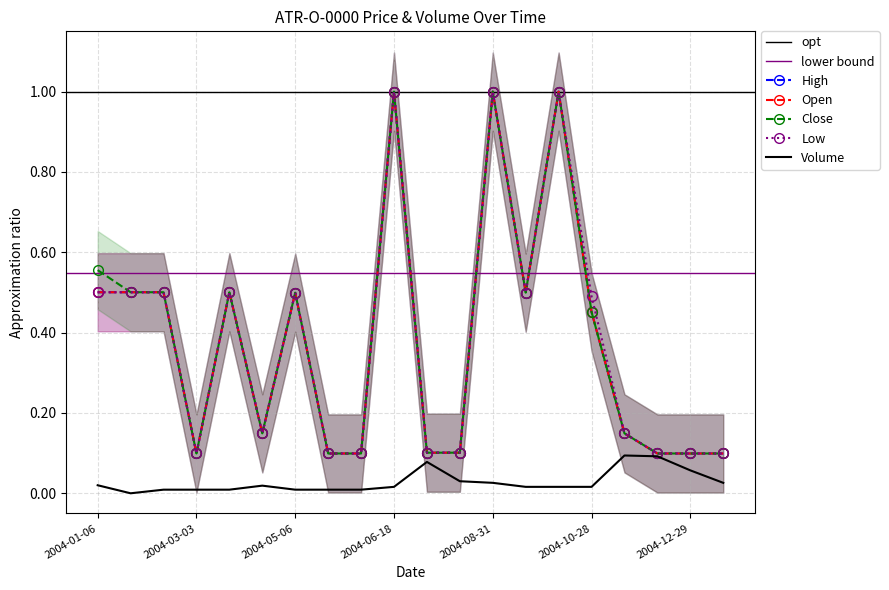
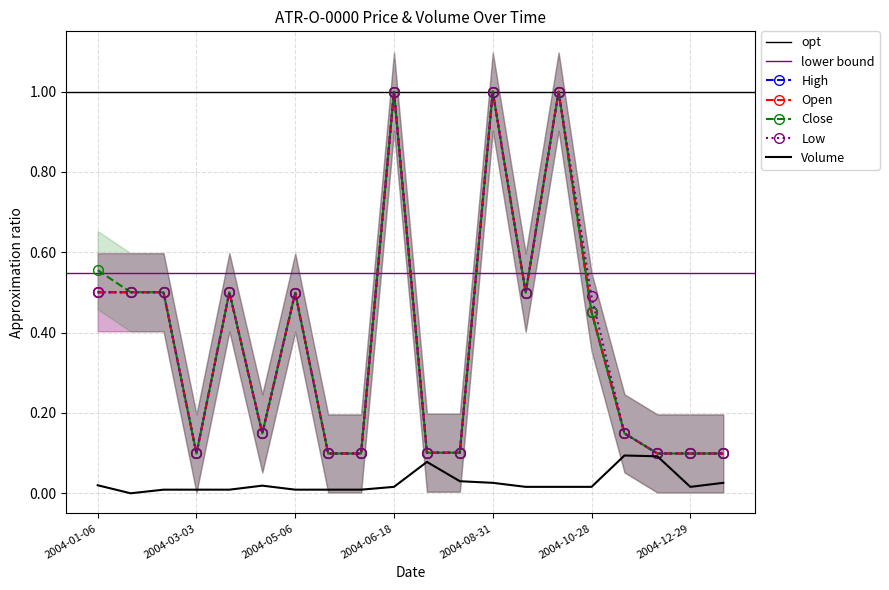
Volume, 2004-12-29: 0.06 -> 0.02
